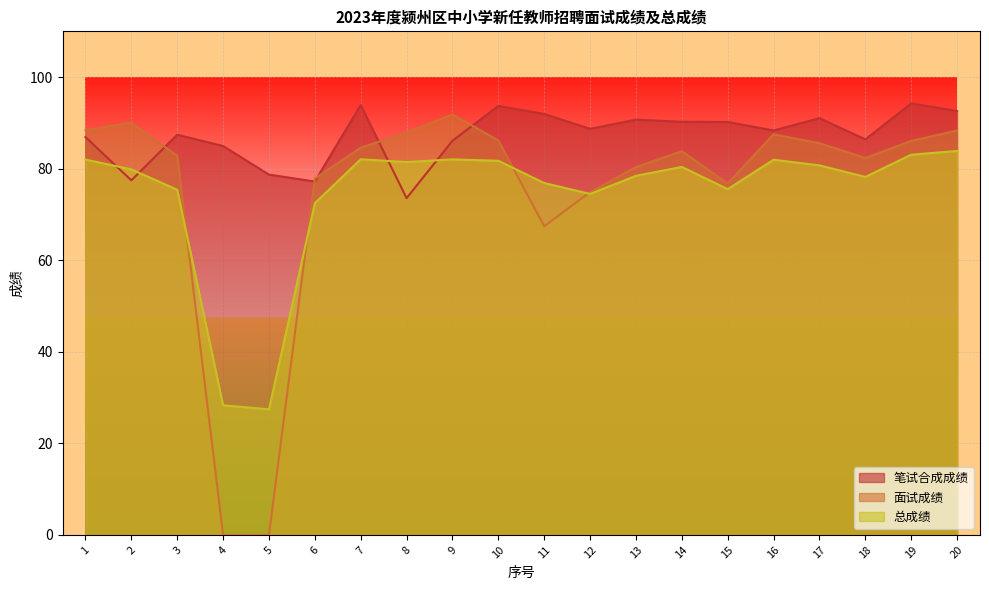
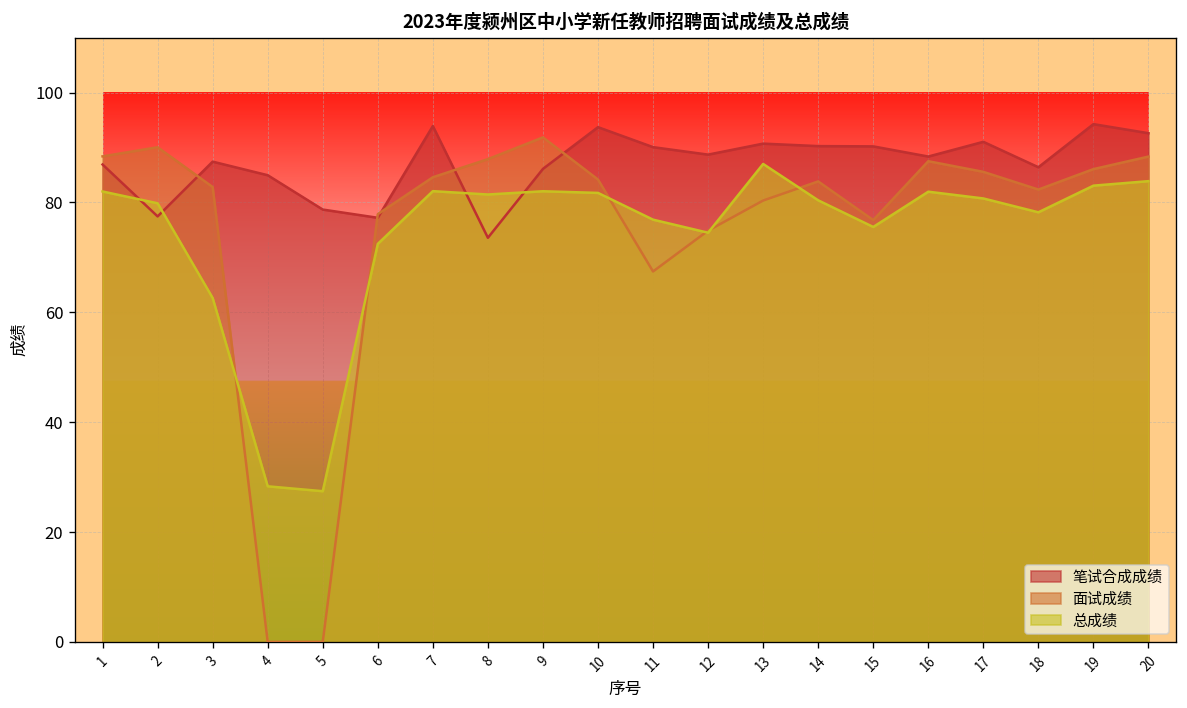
总成绩, 3: 75 -> 63
面试成绩, 10: 86 -> 84
笔试合成成绩, 11: 92 -> 90
总成绩, 13: 78 -> 87
